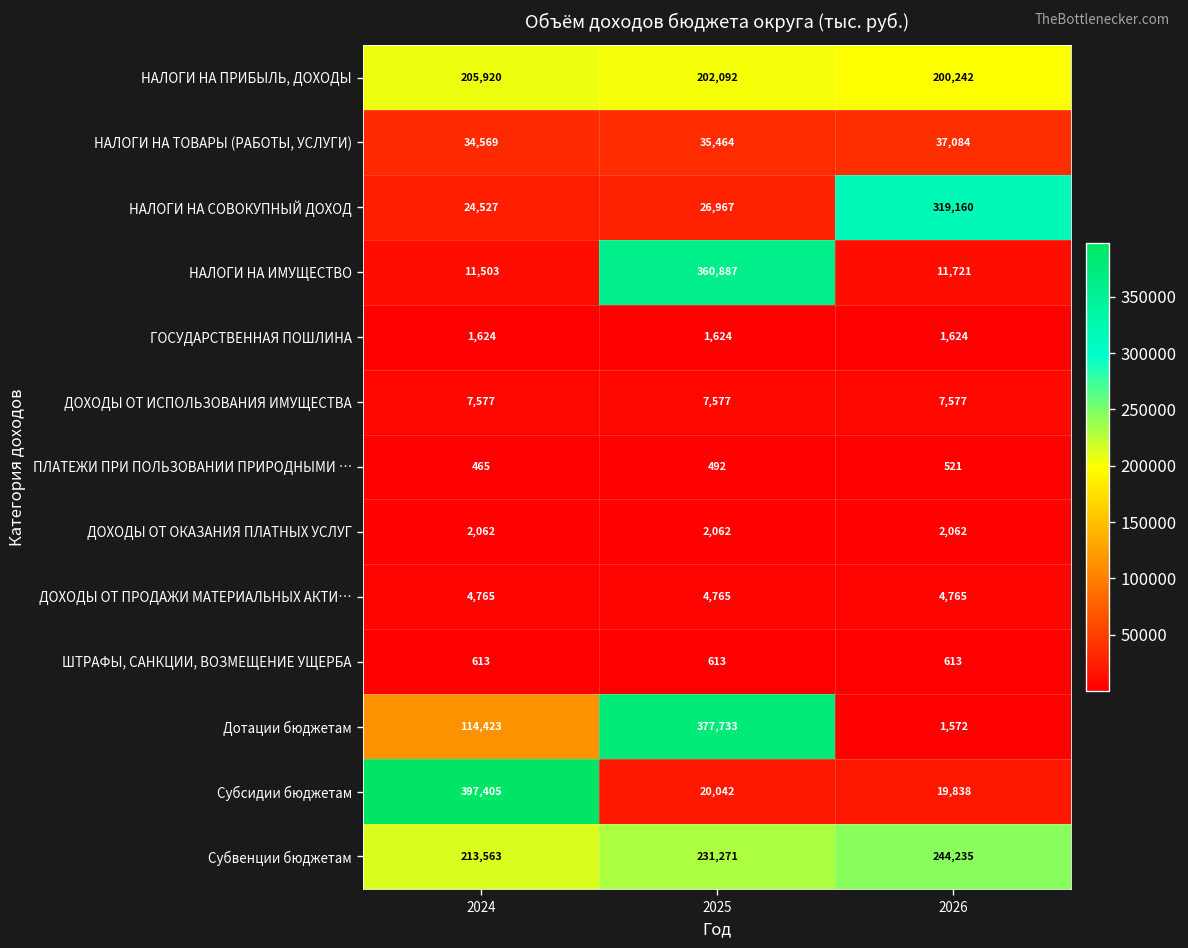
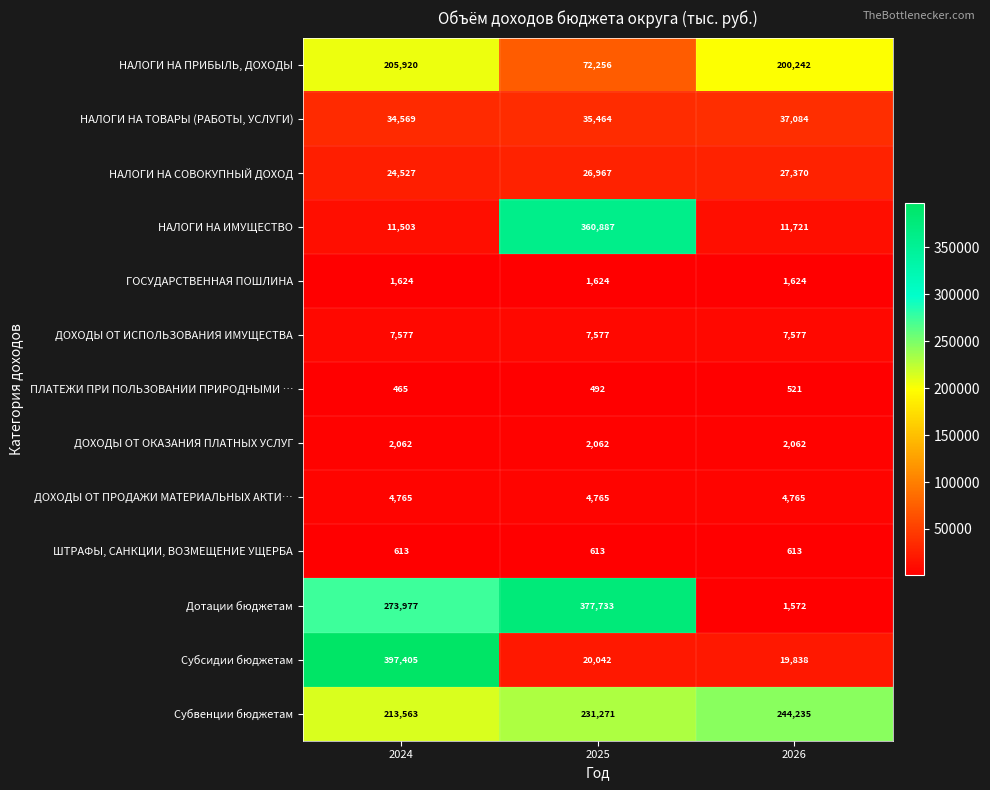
НАЛОГИ НА ПРИБЫЛЬ, ДОХОДЫ, 2025: 202,092 -> 72,256
НАЛОГИ НА СОВОКУПНЫЙ ДОХОД, 2026: 319,160 -> 27,370
Дотации бюджетам, 2024: 114,423 -> 273,977
